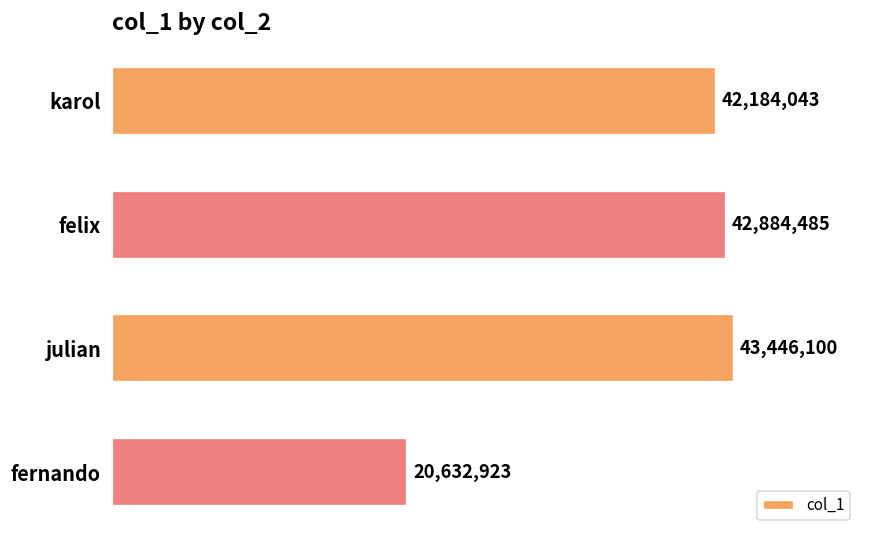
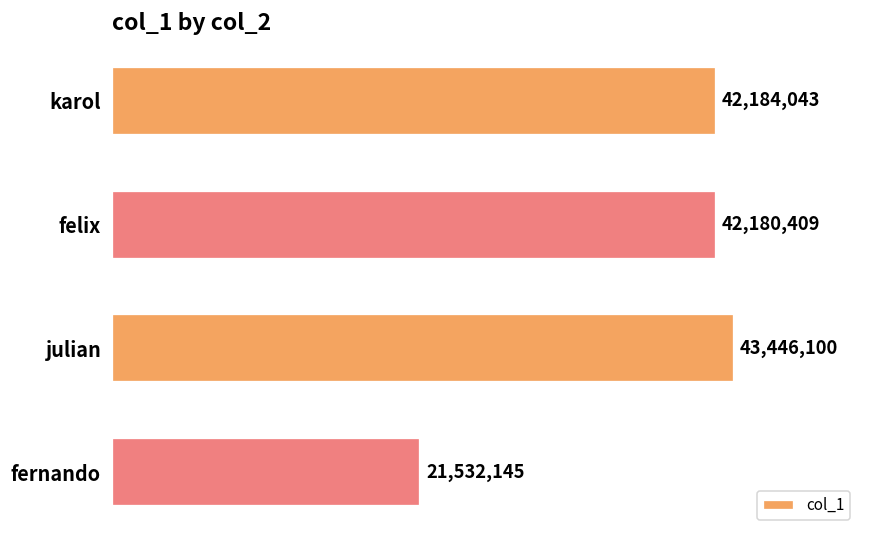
felix: 42,884,485 -> 42,180,409
fernando: 20,632,923 -> 21,532,145
